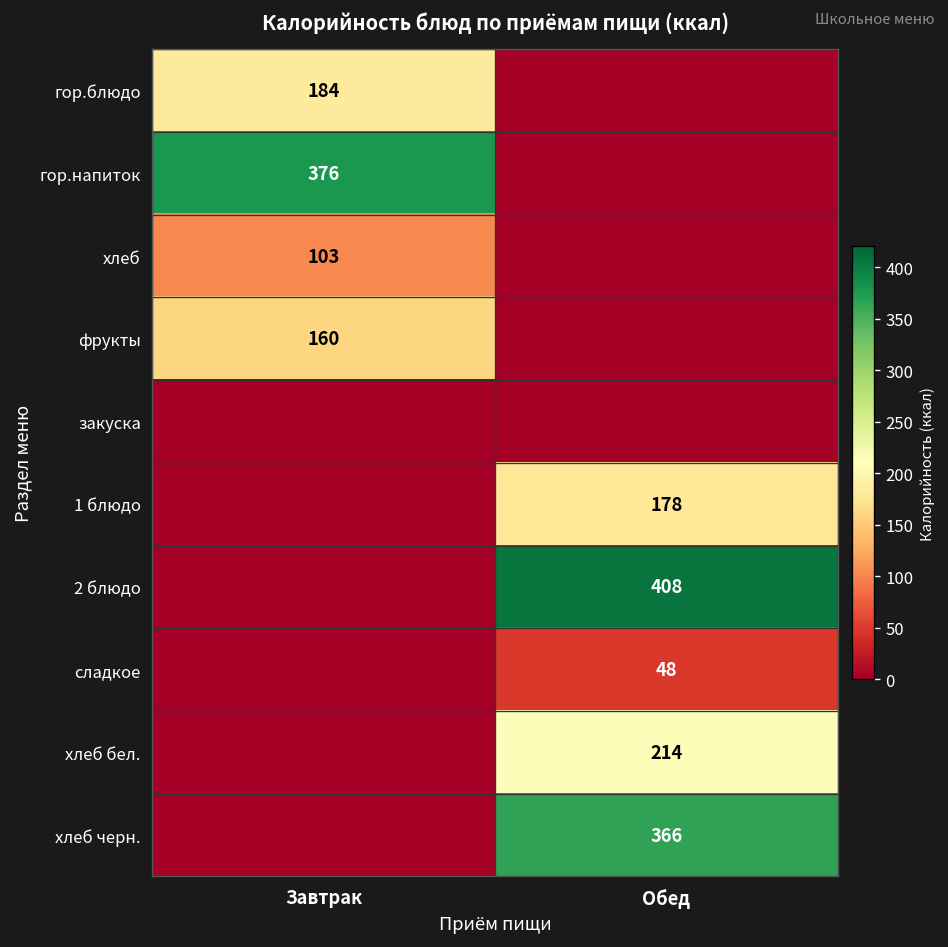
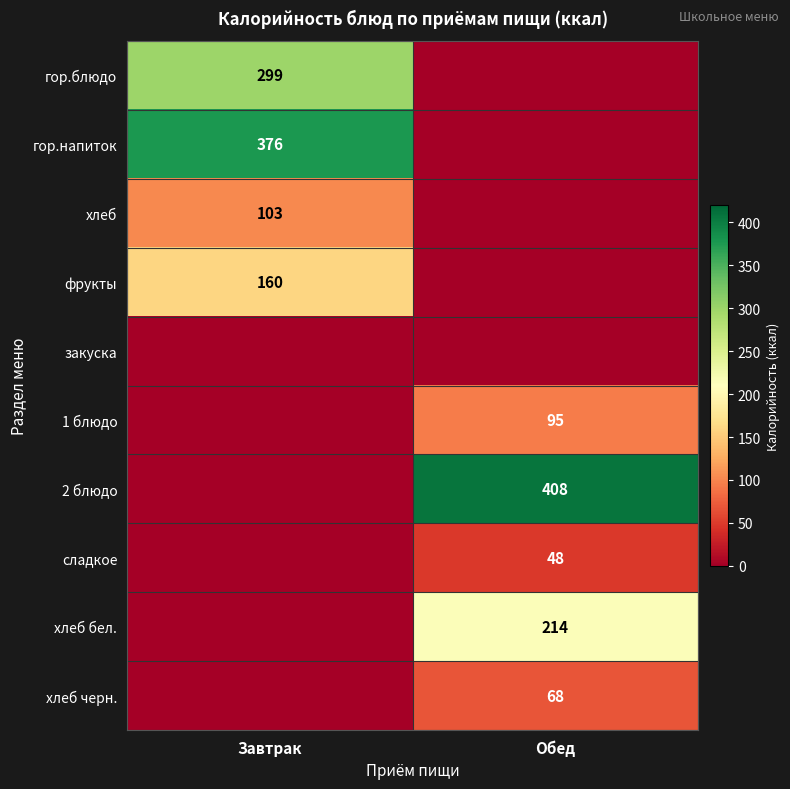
гор.блюдо, Завтрак: 184 -> 299
1 блюдо, Обед: 178 -> 95
хлеб черн., Обед: 366 -> 68
